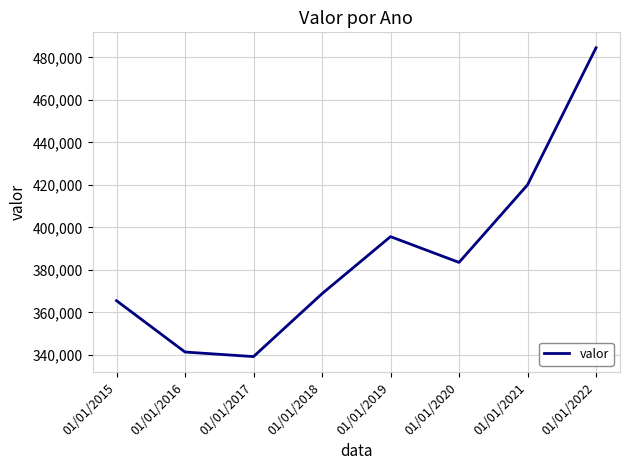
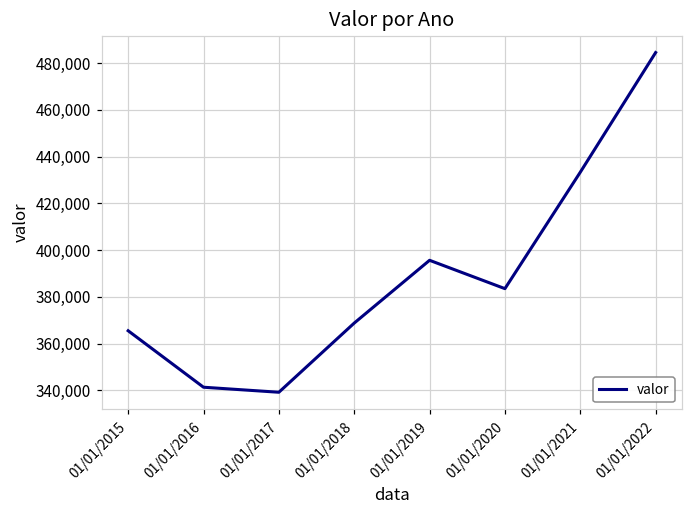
01/01/2021: 420,000 -> 433,000
